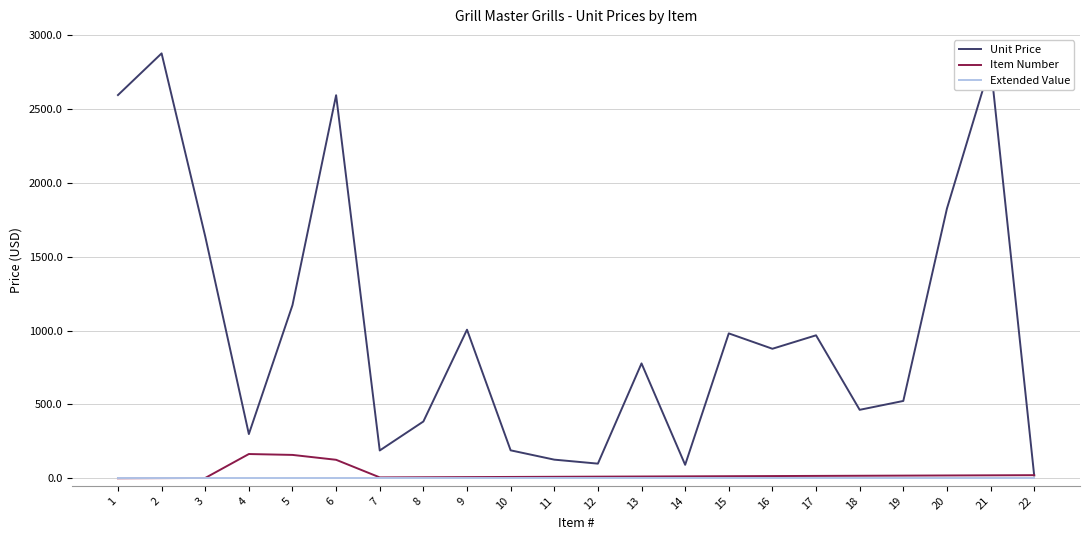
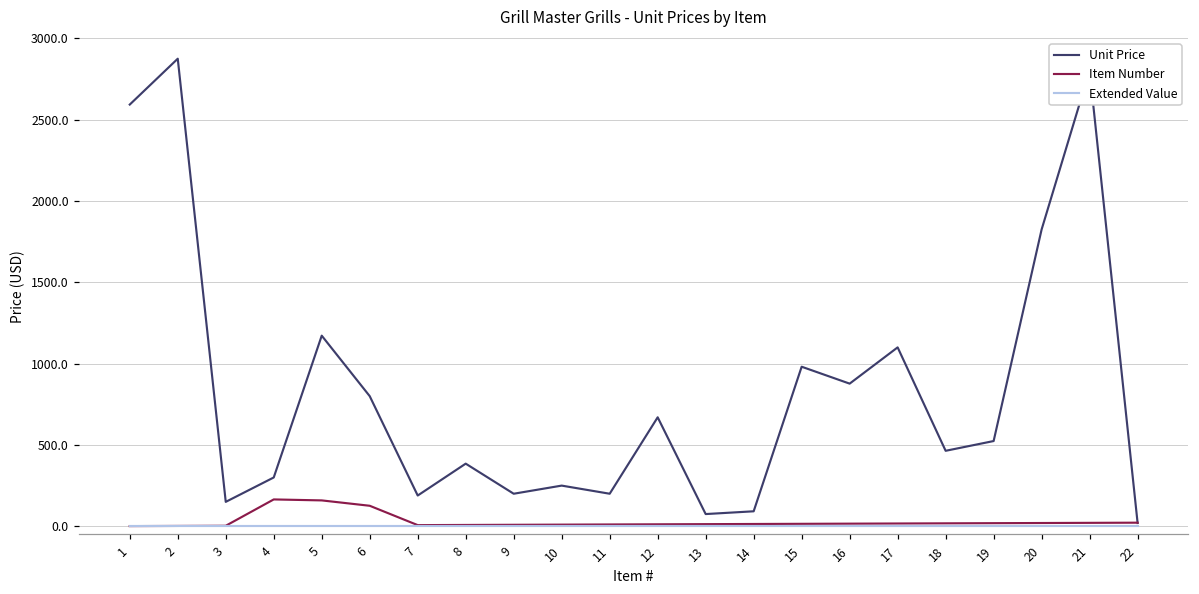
Unit Price, 3: 1640 -> 150
Unit Price, 6: 2590 -> 800
Unit Price, 9: 1010 -> 200
Unit Price, 10: 190 -> 250
Unit Price, 11: 130 -> 200
Unit Price, 12: 100 -> 670
Unit Price, 13: 780 -> 80
Unit Price, 17: 970 -> 1100
